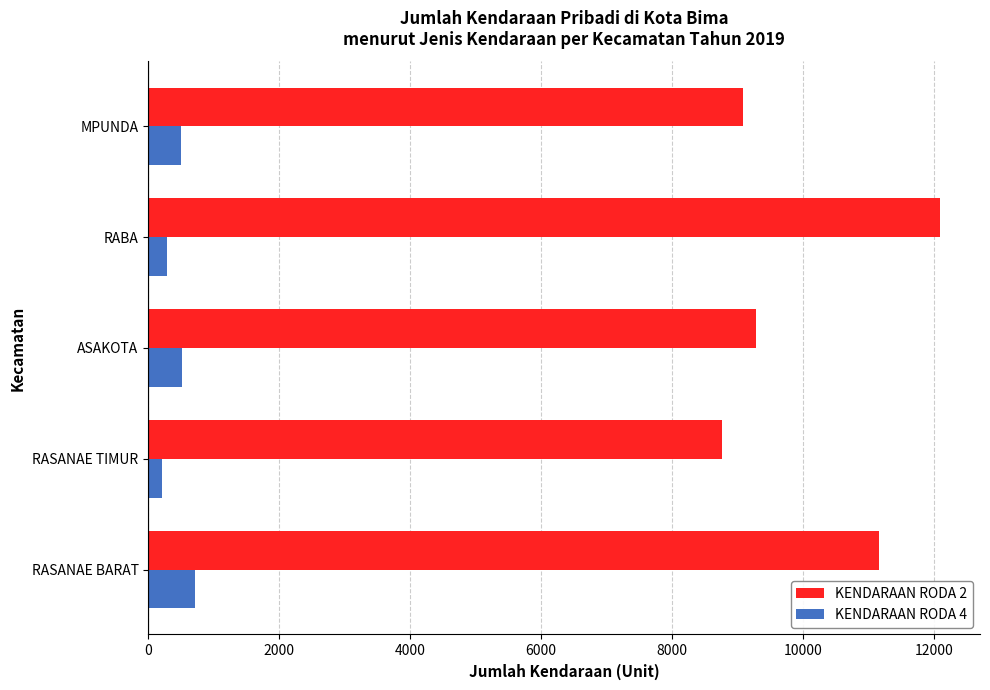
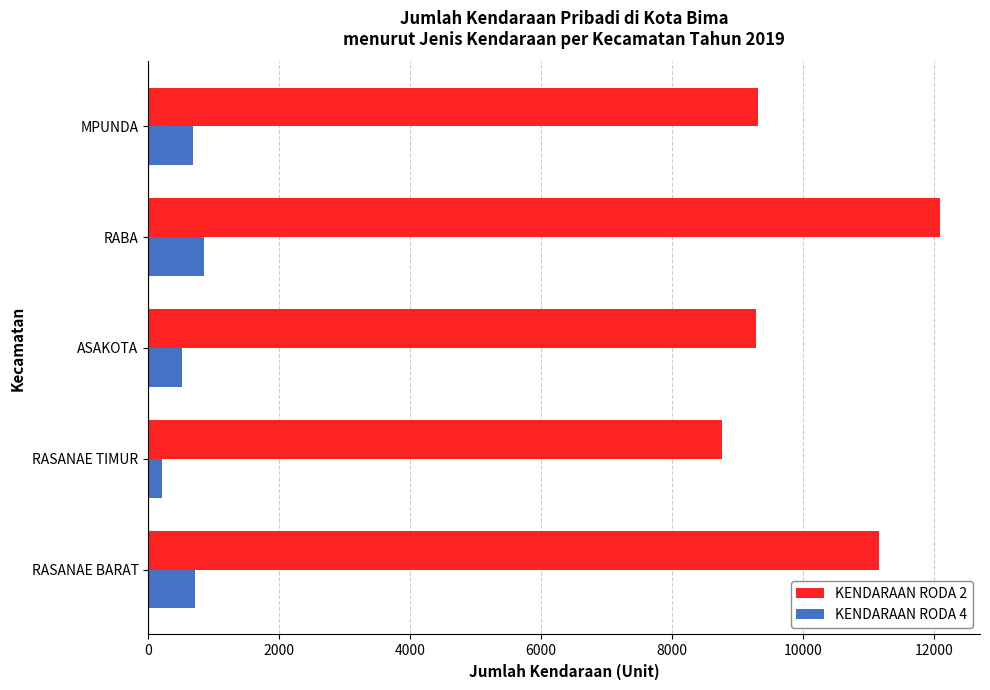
KENDARAAN RODA 2, MPUNDA: 9100 -> 9300
KENDARAAN RODA 4, MPUNDA: 500 -> 700
KENDARAAN RODA 4, RABA: 300 -> 900
